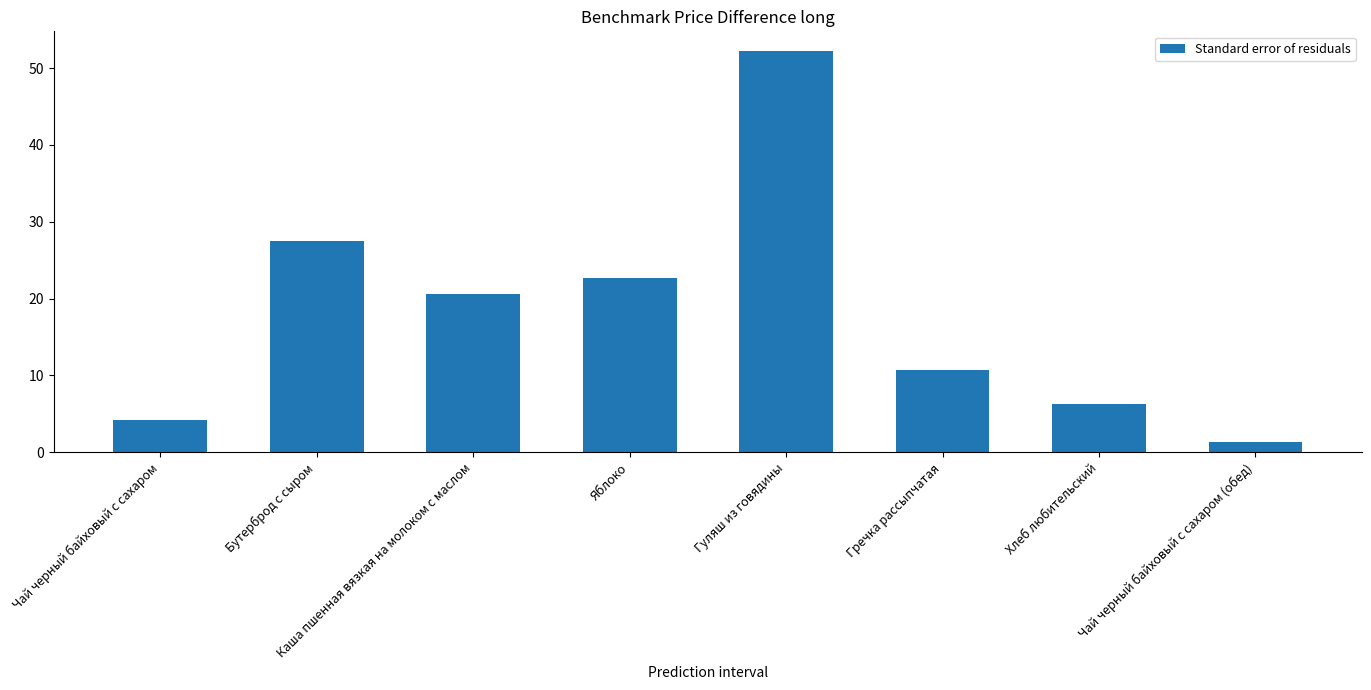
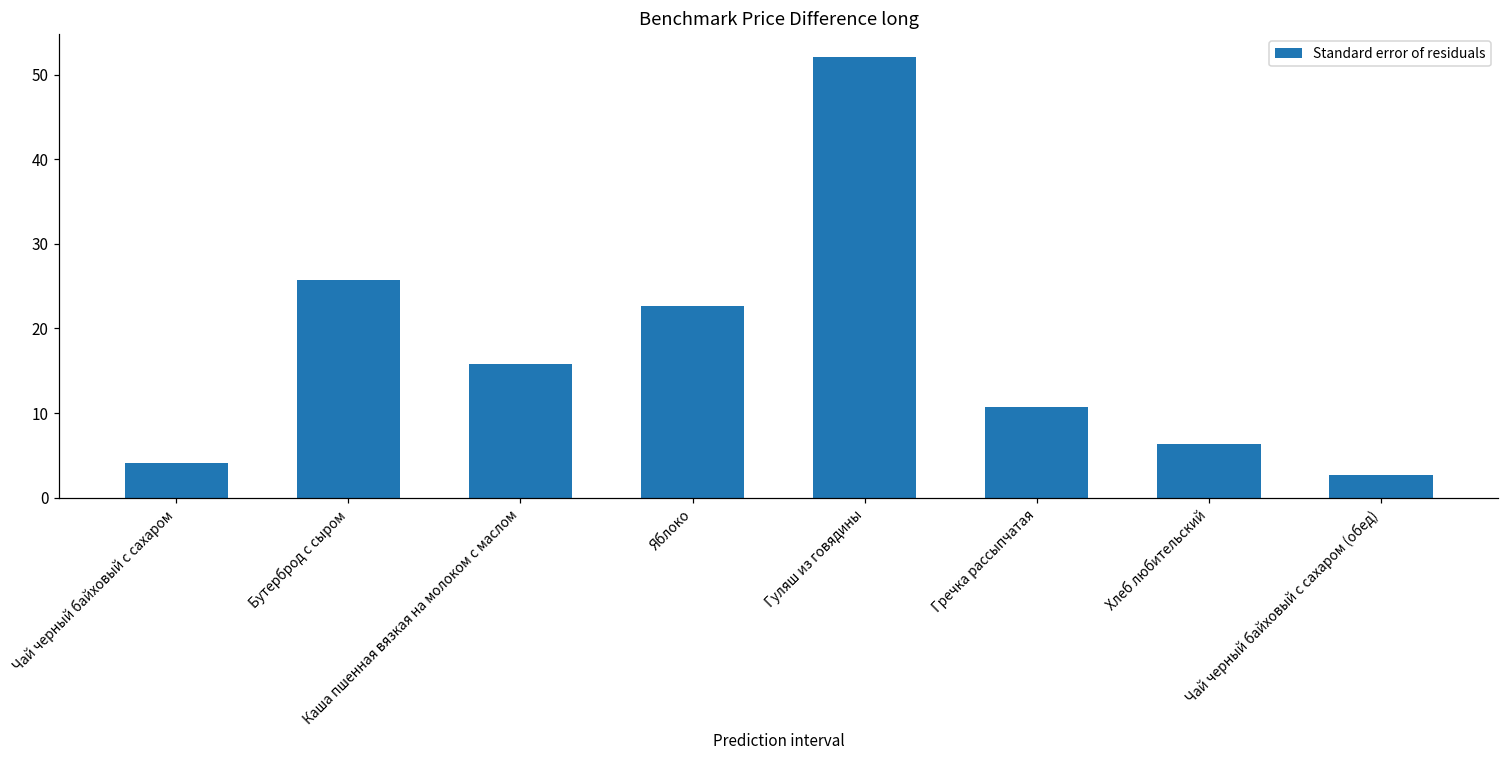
Бутерброд с сыром: 28 -> 26
Каша пшенная вязкая на молоком с маслом: 21 -> 16
Чай черный байховый с сахаром (обед): 1 -> 3
